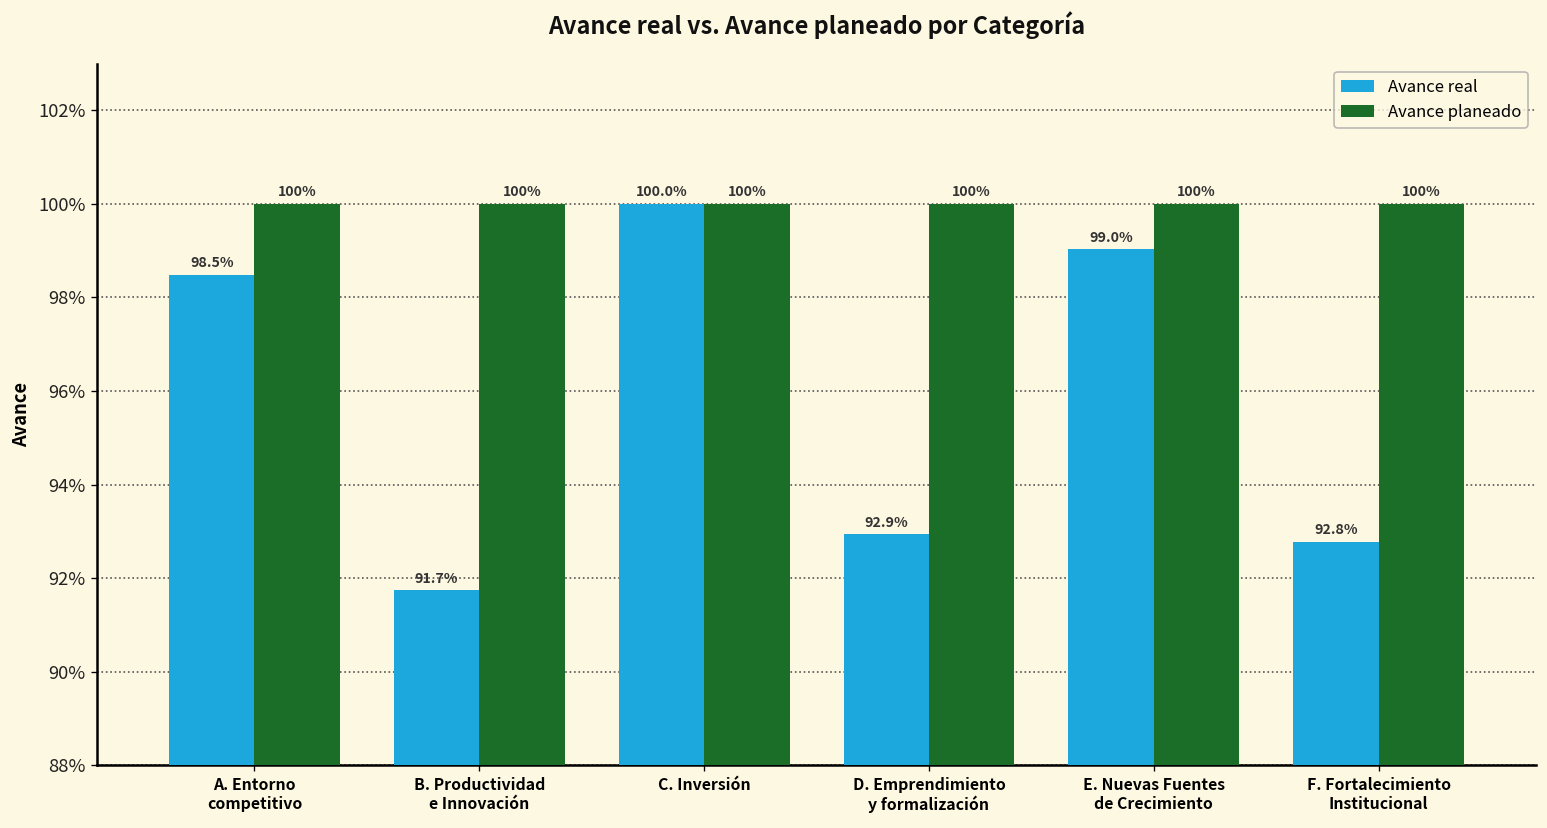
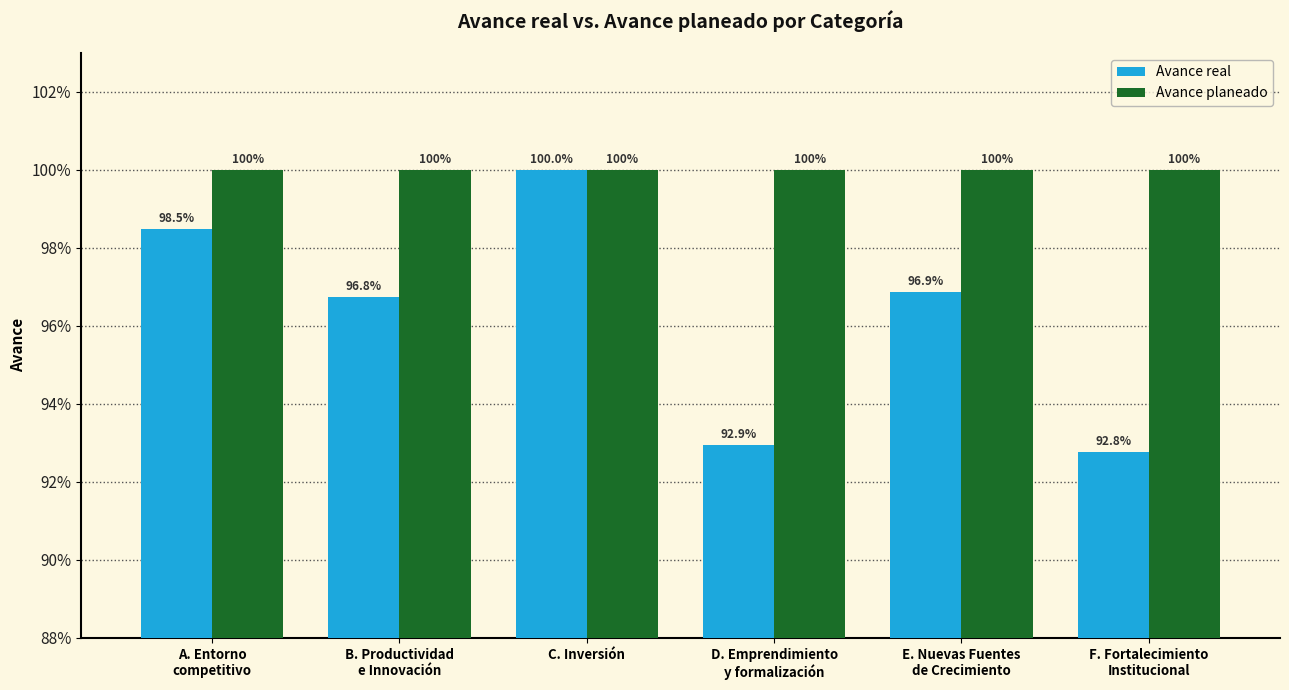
Avance real, B. Productividad e Innovación: 91.7% -> 96.8%
Avance real, E. Nuevas Fuentes de Crecimiento: 99.0% -> 96.9%
